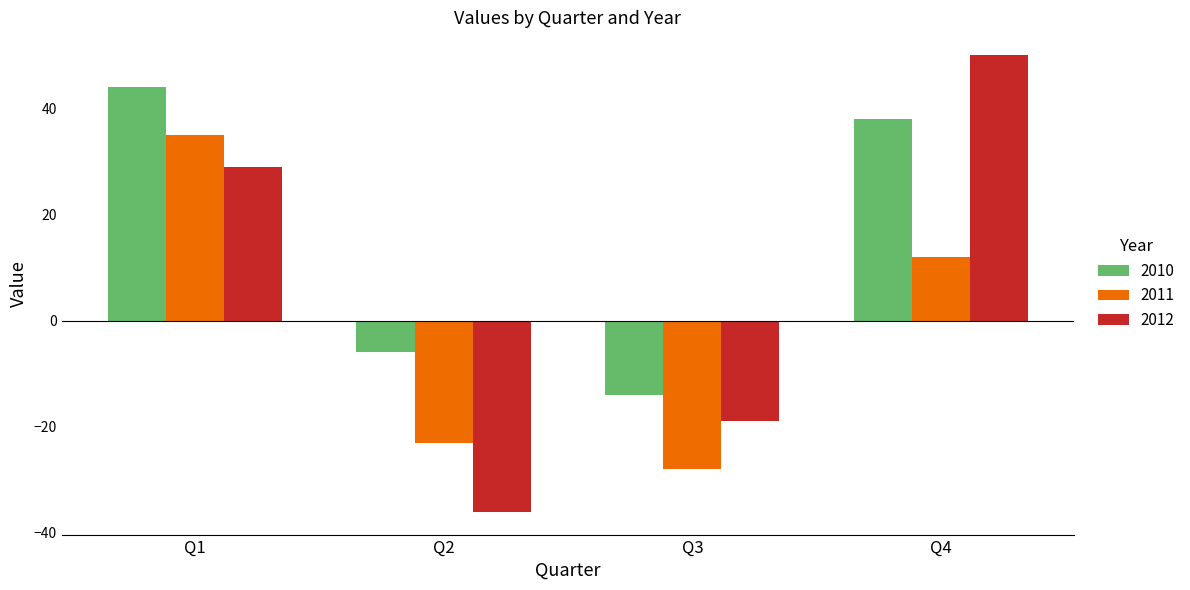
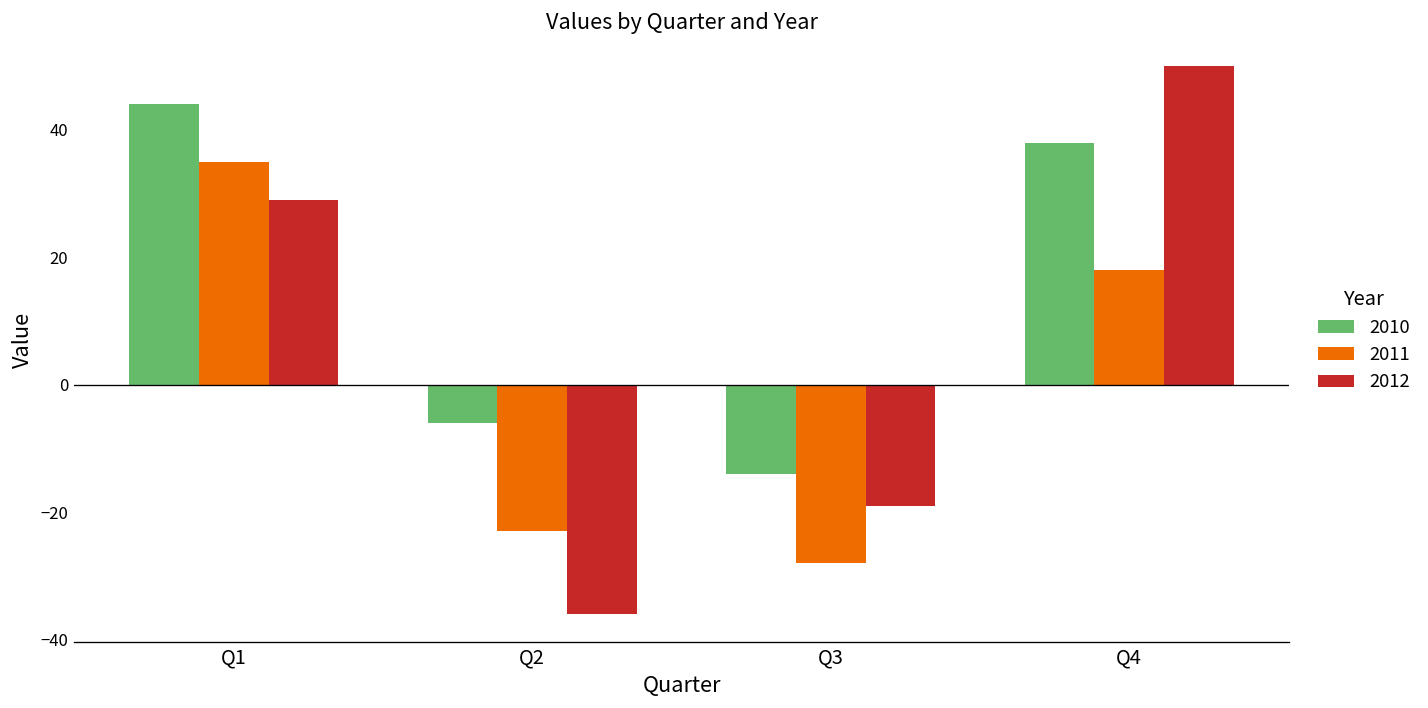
2011, Q4: 12 -> 18
